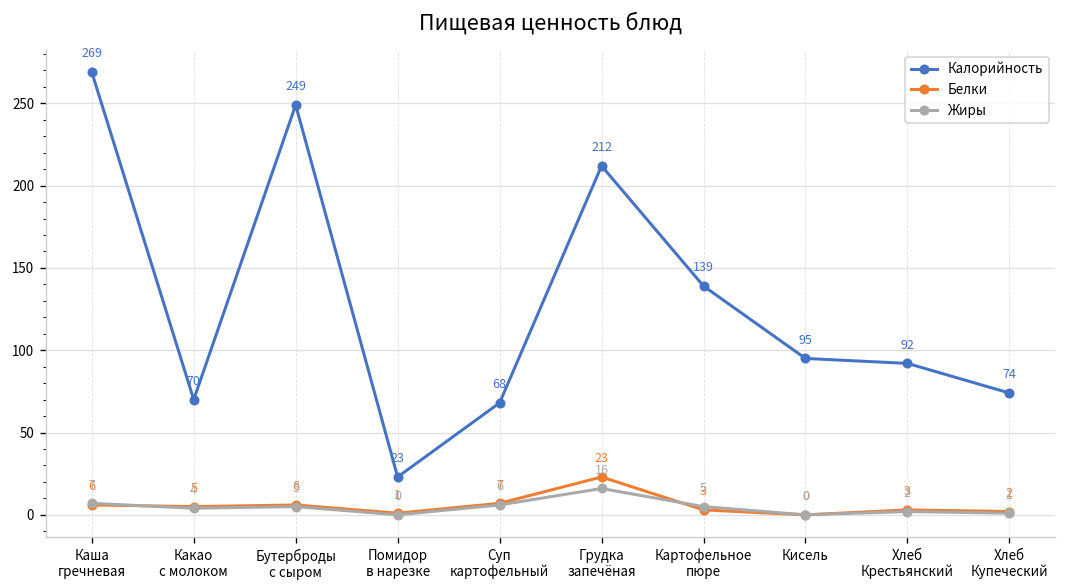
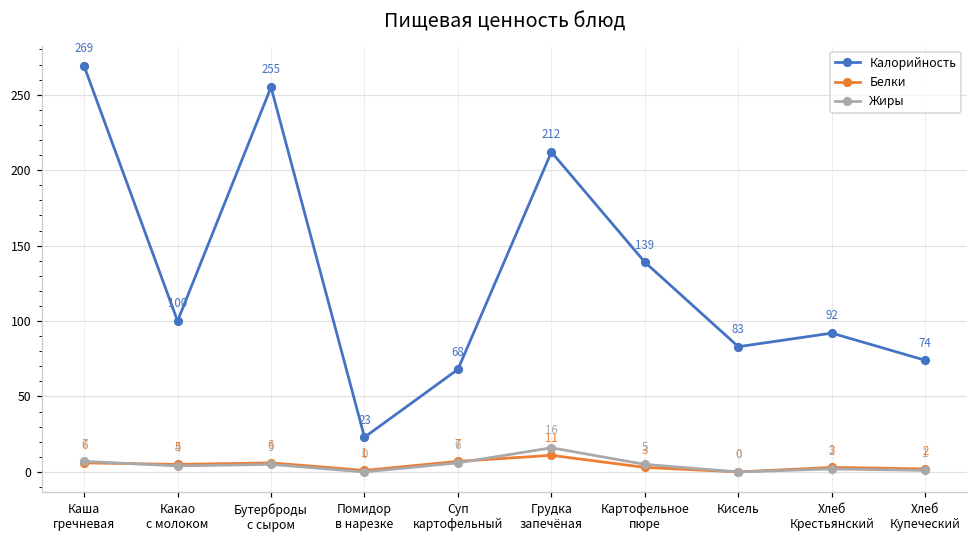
Калорийность, Какао с молоком: 70 -> 100
Калорийность, Бутерброды с сыром: 249 -> 255
Белки, Грудка запечёная: 23 -> 11
Калорийность, Кисель: 95 -> 83
